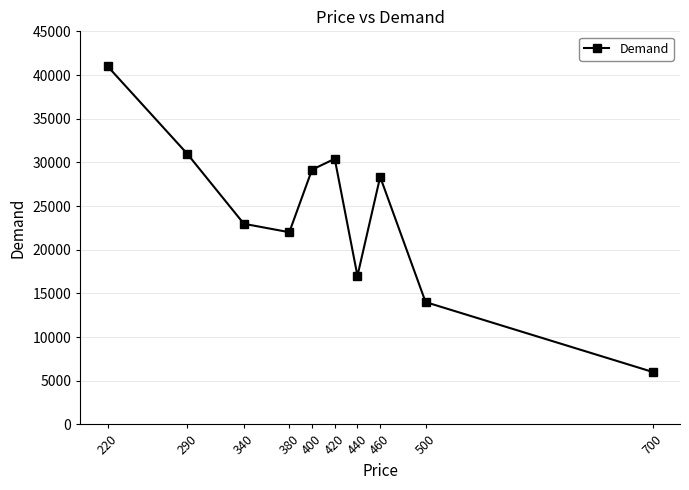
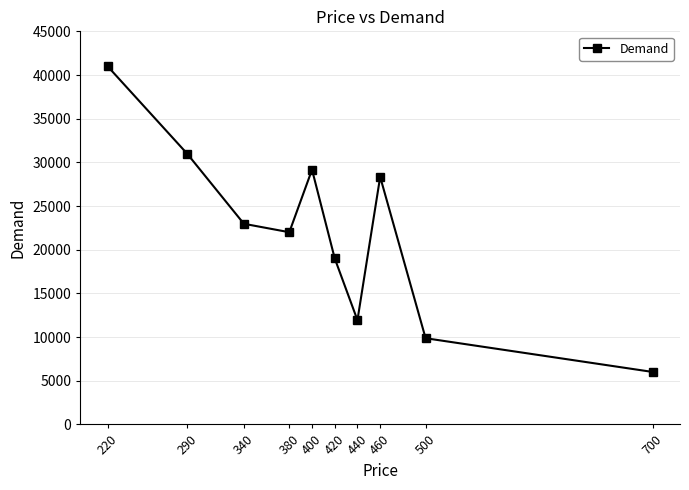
420: 30000 -> 19000
440: 17000 -> 12000
500: 14000 -> 10000
